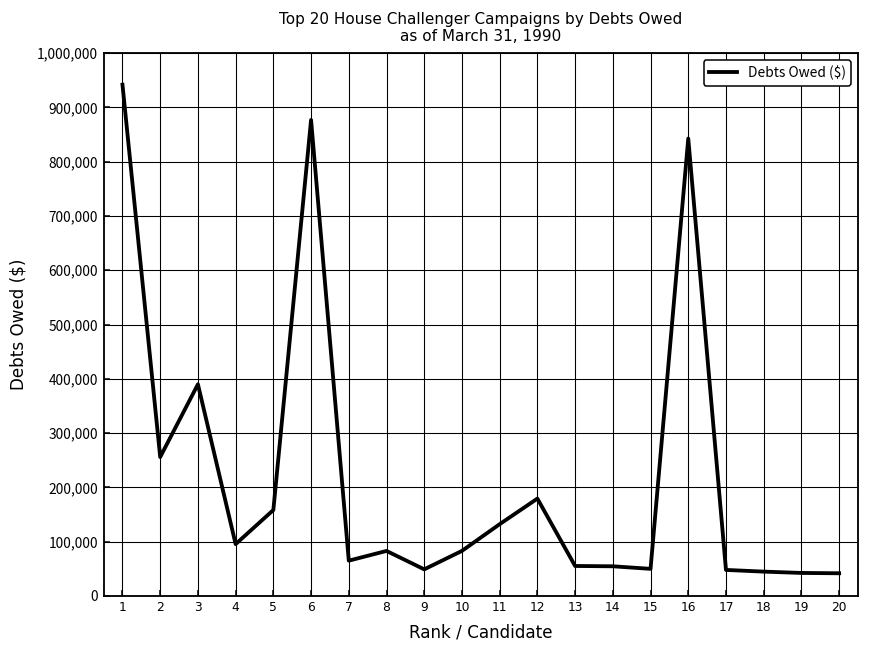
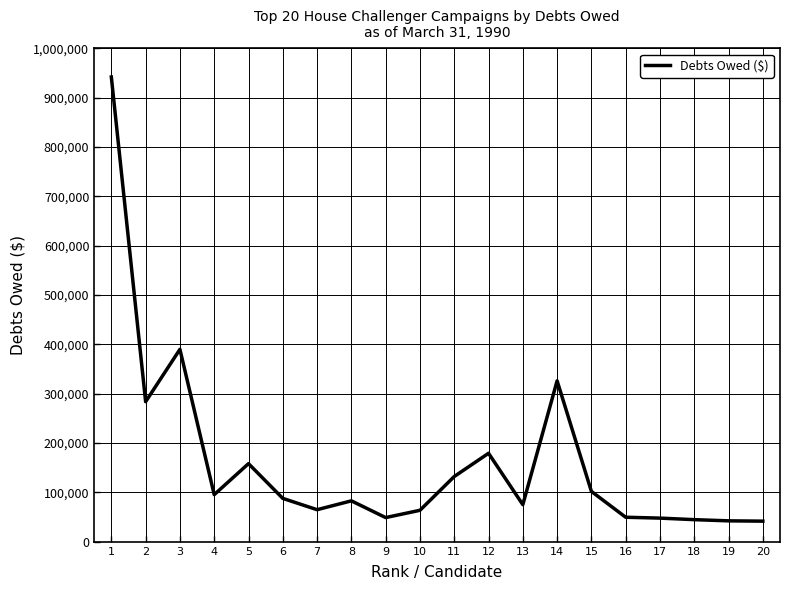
2: 260,000 -> 280,000
6: 880,000 -> 90,000
10: 80,000 -> 60,000
13: 60,000 -> 80,000
14: 50,000 -> 330,000
15: 50,000 -> 100,000
16: 840,000 -> 50,000
